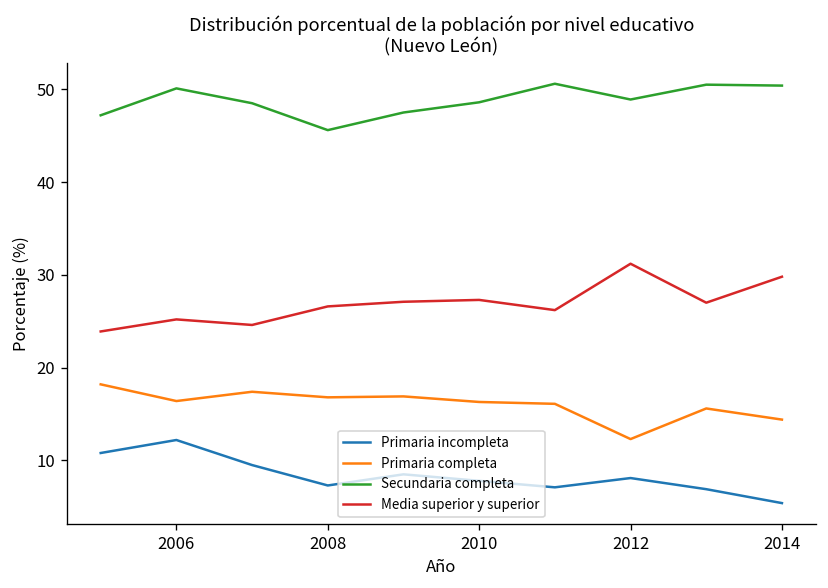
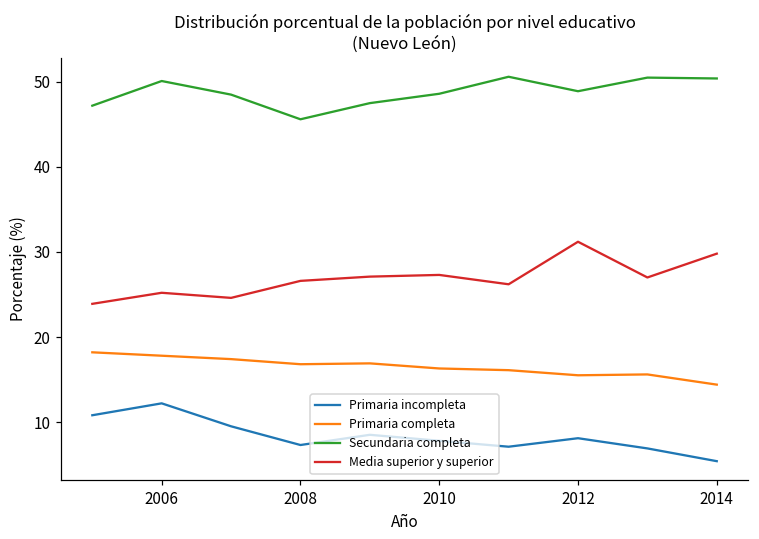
Primaria completa, 2006: 16 -> 18
Primaria completa, 2012: 12 -> 16
